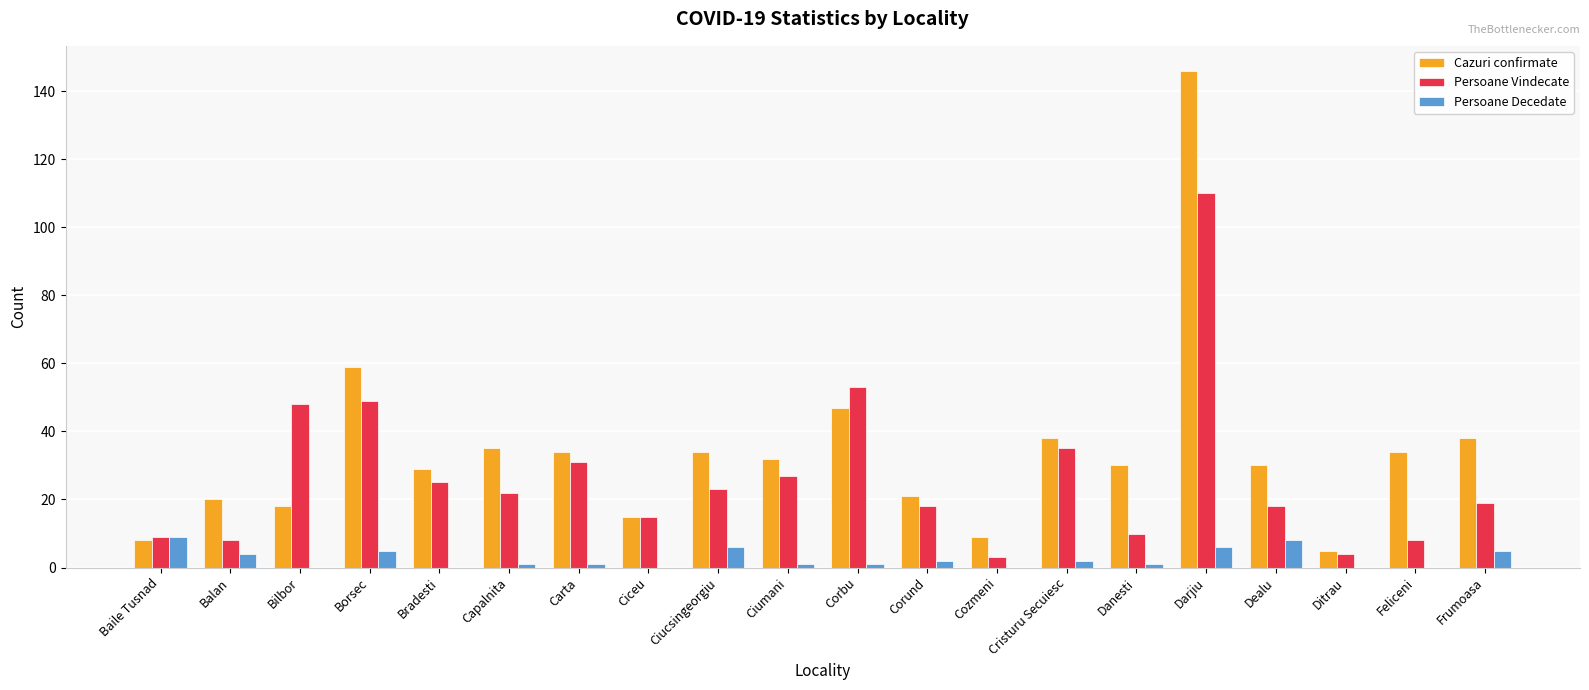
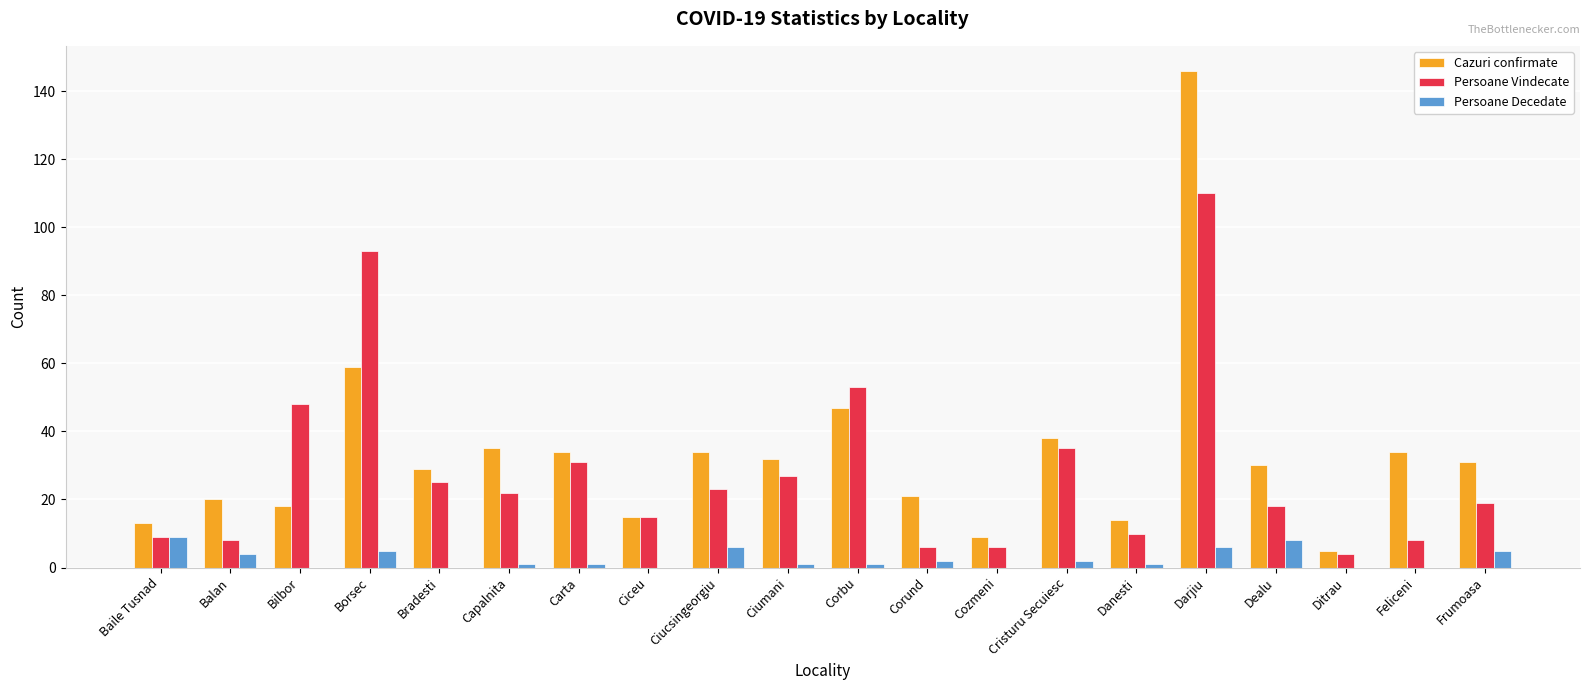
Cazuri confirmate, Baile Tusnad: 8 -> 13
Persoane Vindecate, Borsec: 49 -> 93
Persoane Vindecate, Corund: 18 -> 6
Persoane Vindecate, Cozmeni: 3 -> 6
Cazuri confirmate, Danesti: 30 -> 14
Cazuri confirmate, Frumoasa: 38 -> 31
